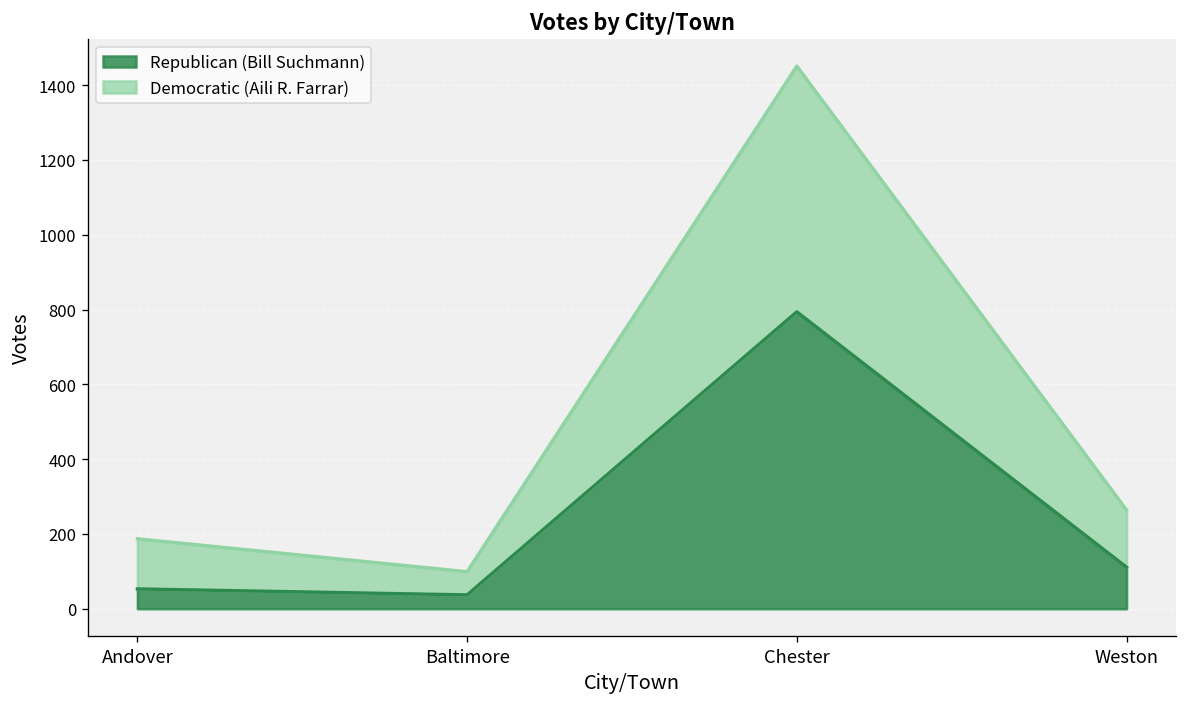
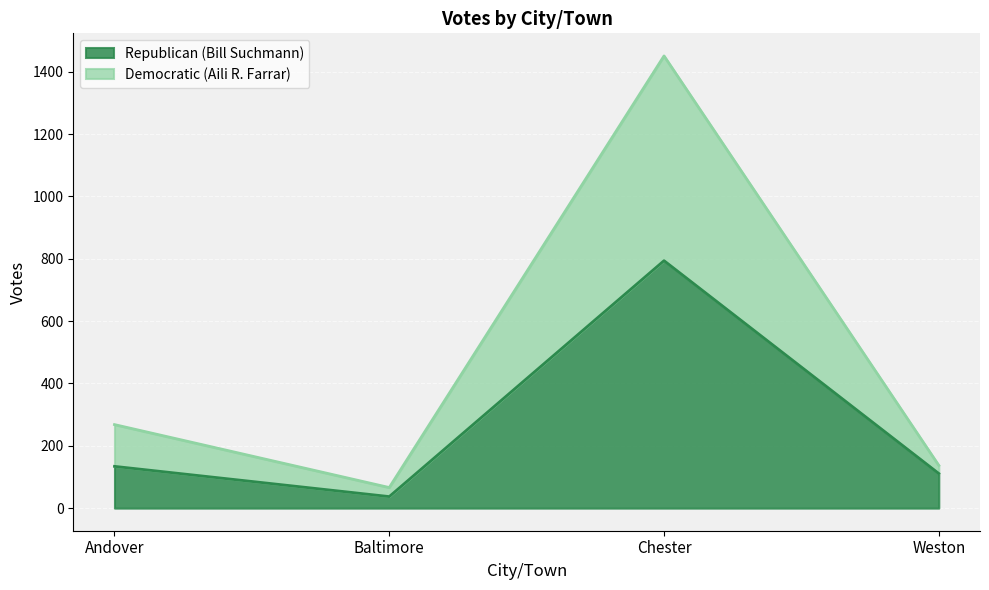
Republican (Bill Suchmann), Andover: 50 -> 130
Democratic (Aili R. Farrar), Baltimore: 60 -> 30
Democratic (Aili R. Farrar), Weston: 150 -> 30
